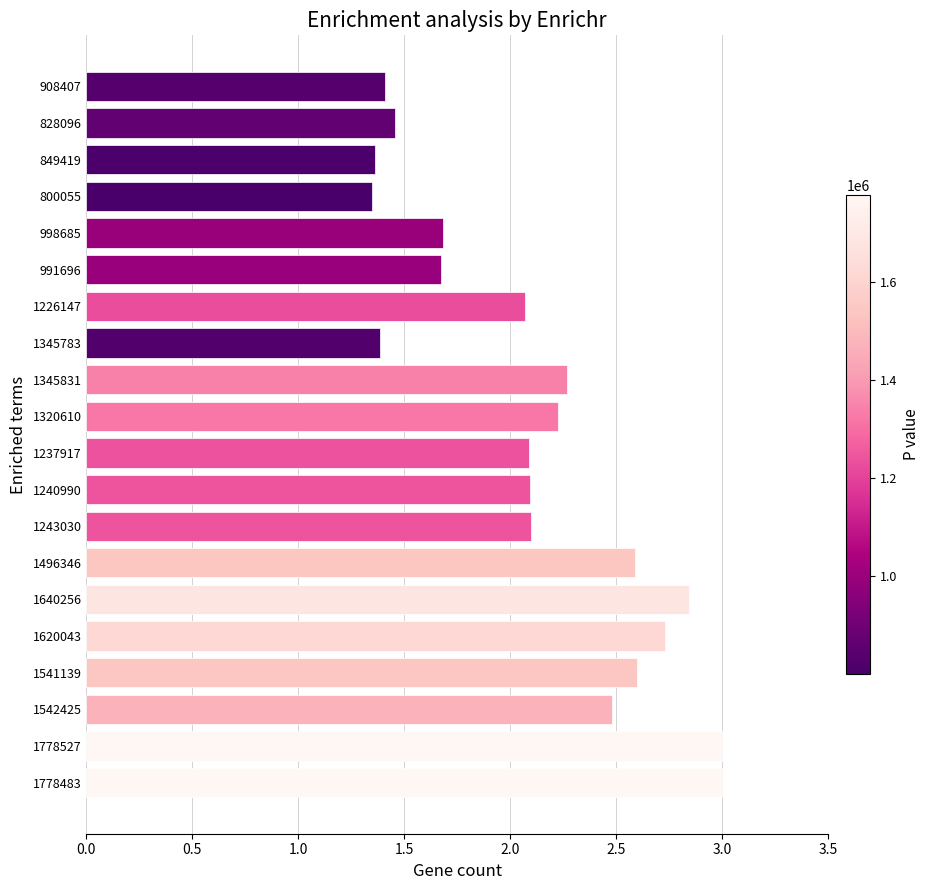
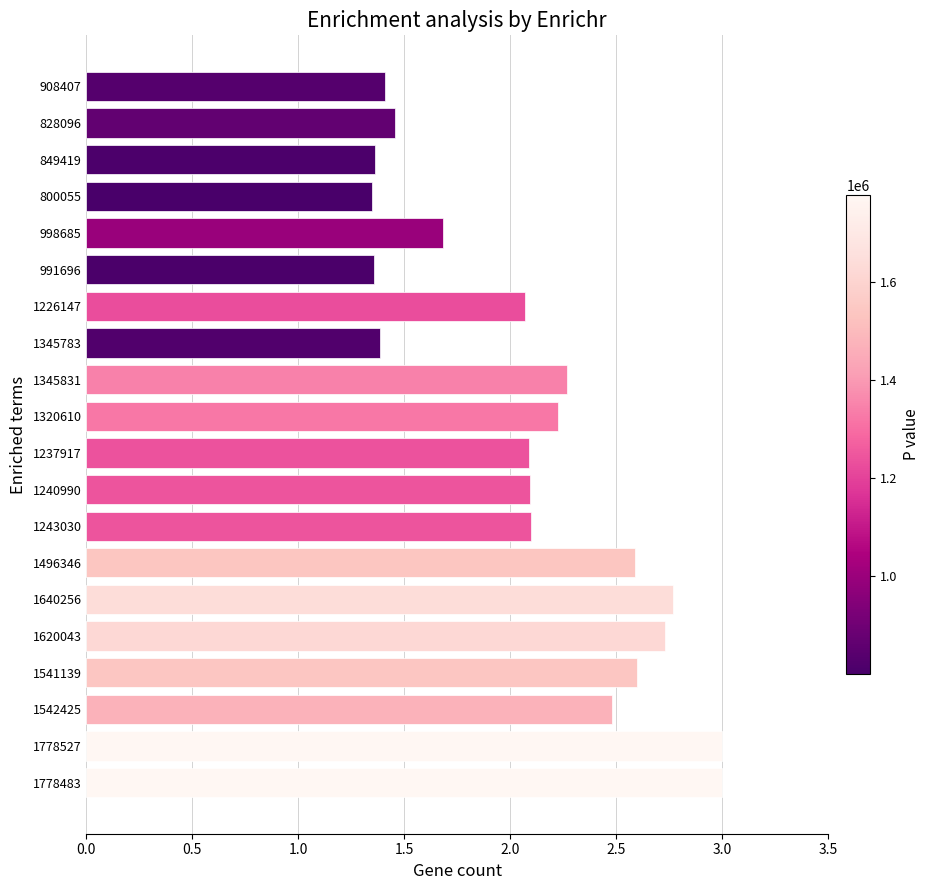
991696: 1.67 -> 1.36
1640256: 2.84 -> 2.77
